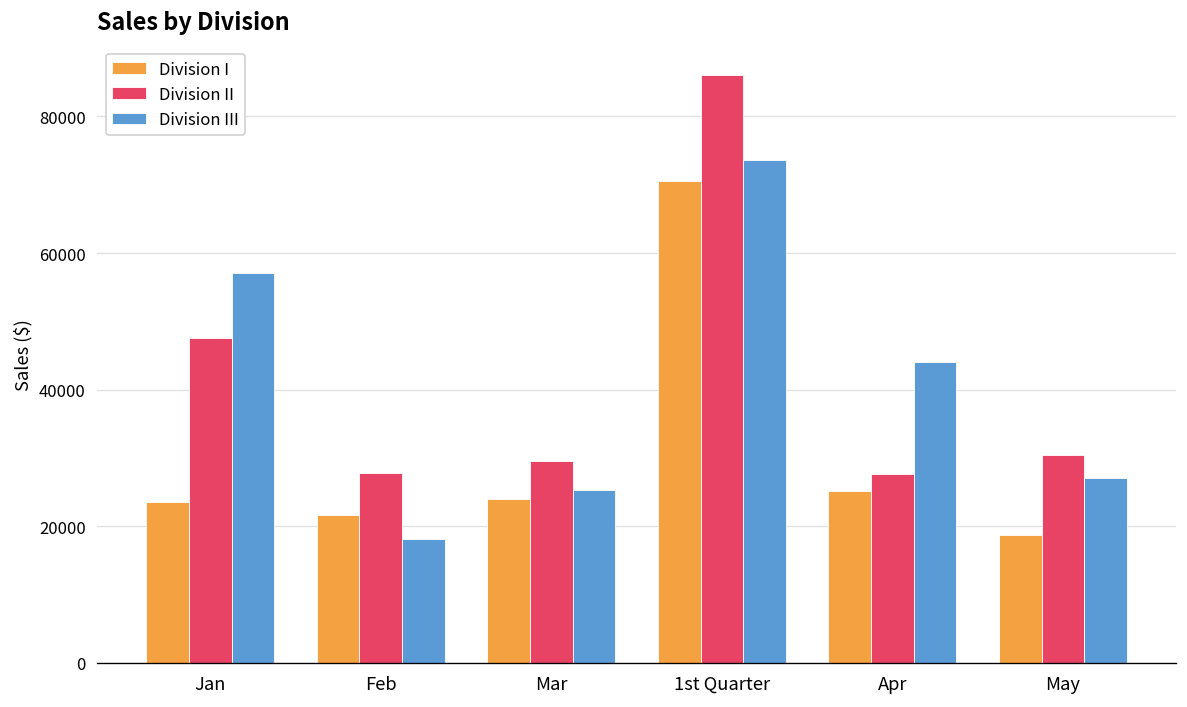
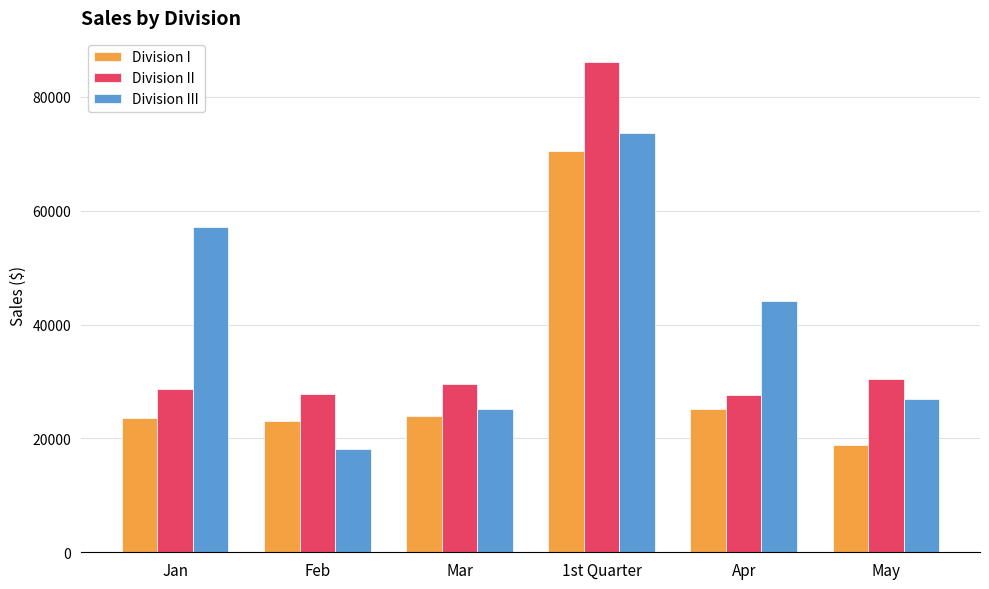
Division II, Jan: 48000 -> 29000
Division I, Feb: 22000 -> 23000
